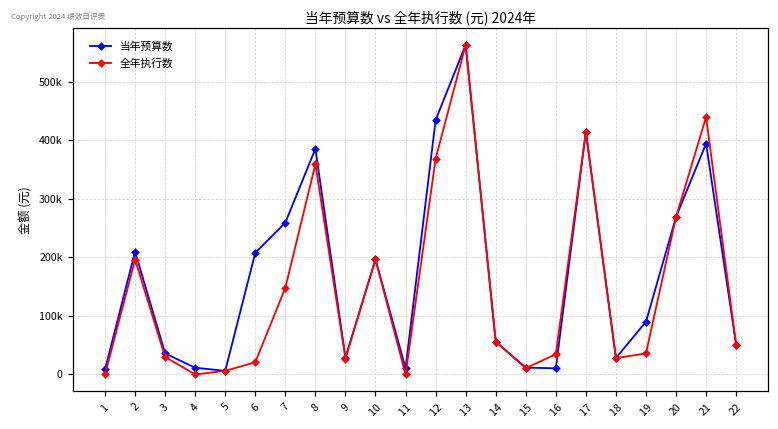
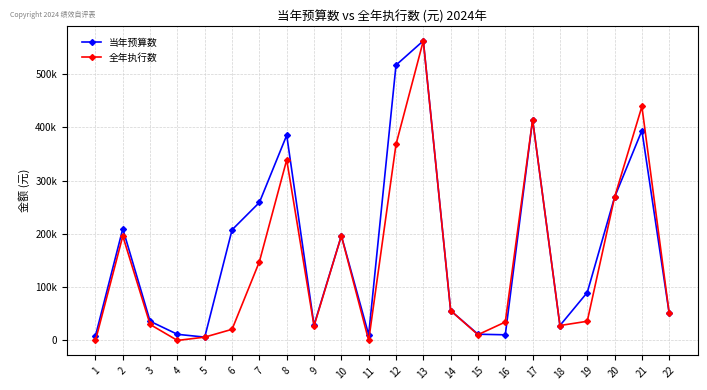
全年执行数, 8: 360000 -> 340000
当年预算数, 12: 430000 -> 520000
